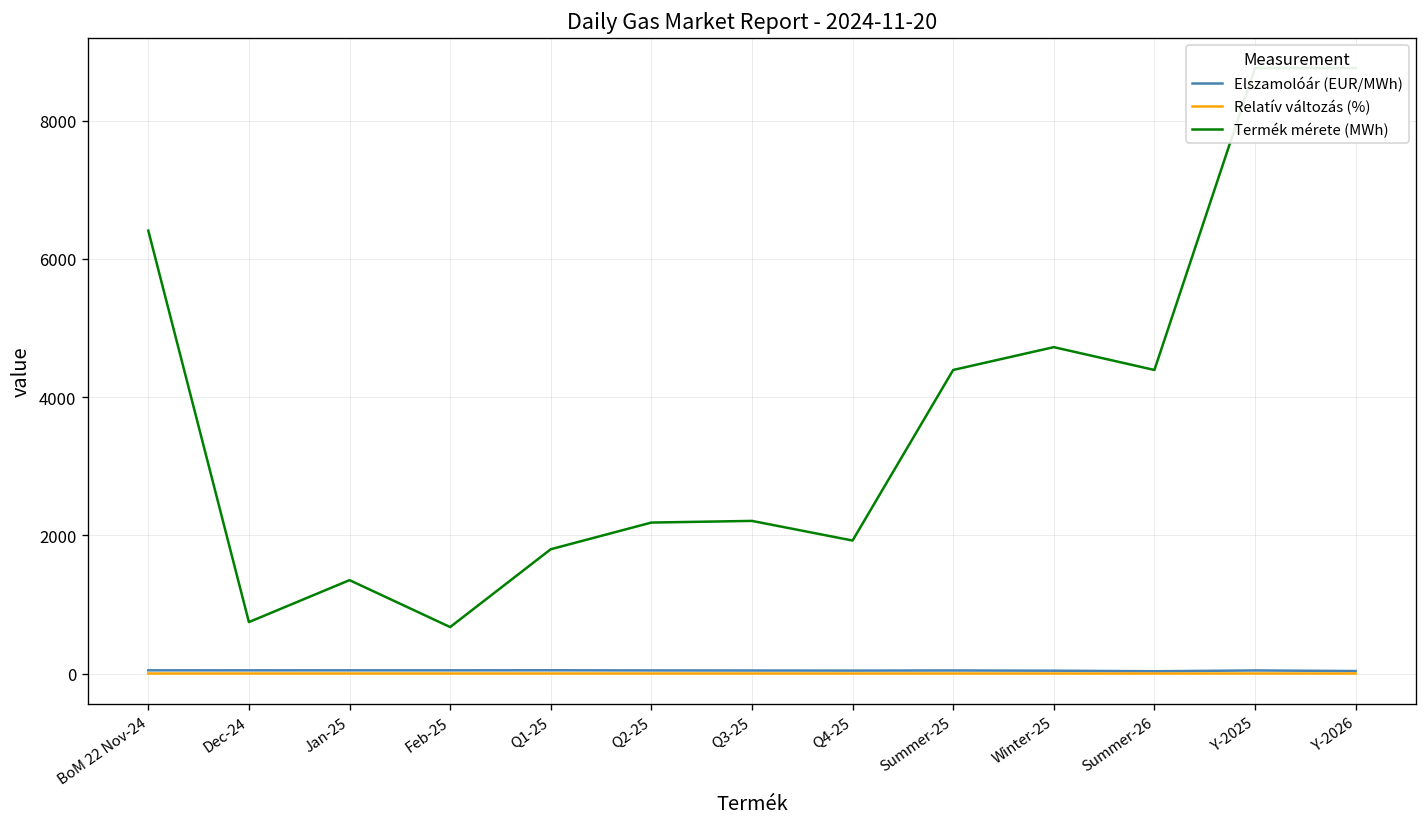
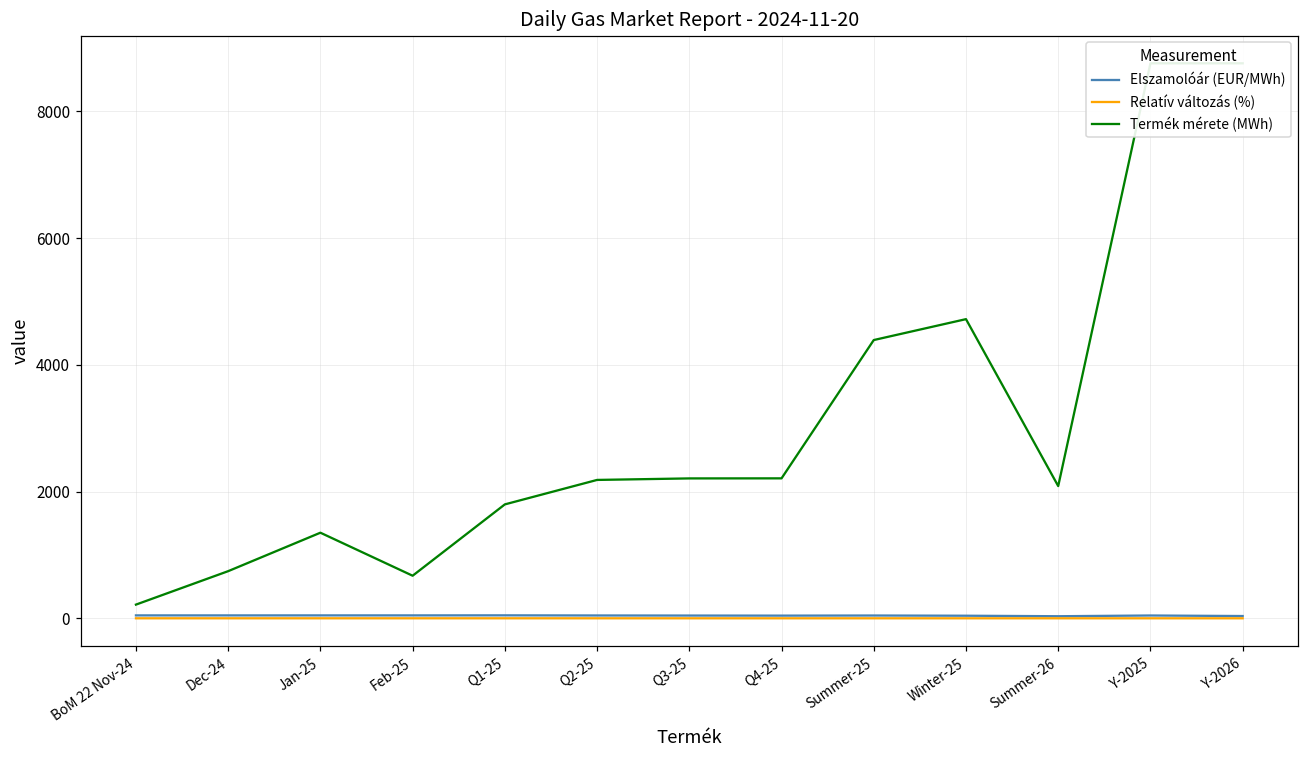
Termék mérete (MWh), BoM 22 Nov-24: 6400 -> 200
Termék mérete (MWh), Q4-25: 1900 -> 2200
Termék mérete (MWh), Summer-26: 4400 -> 2100
